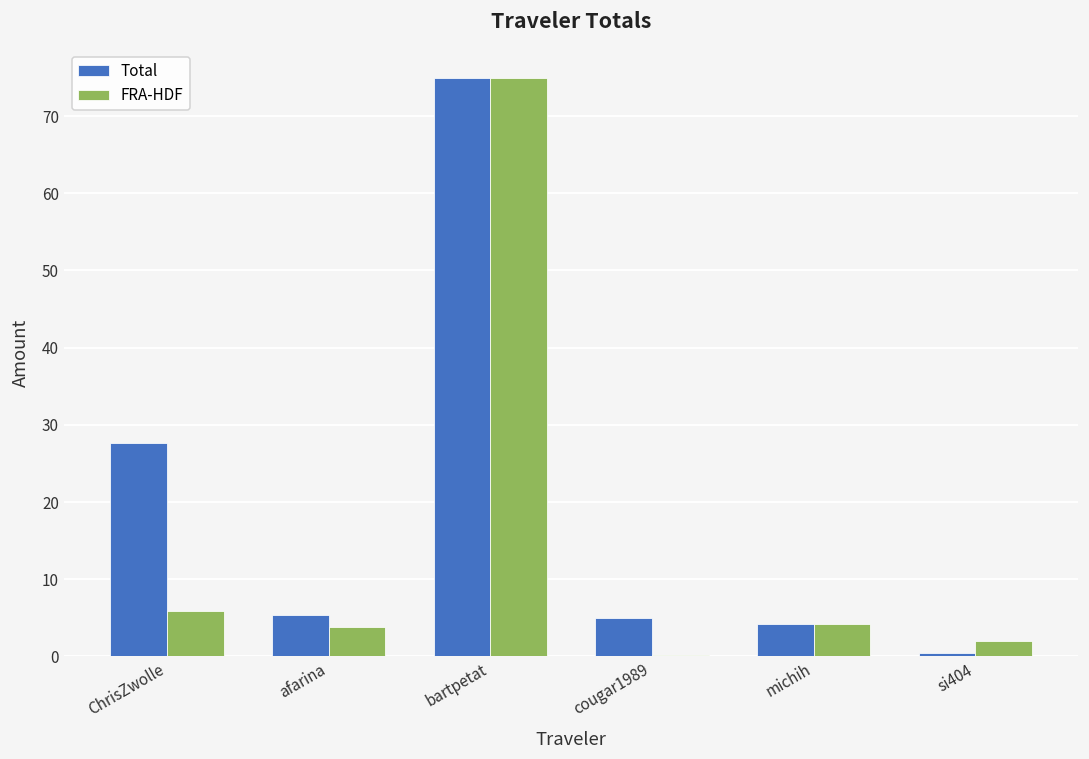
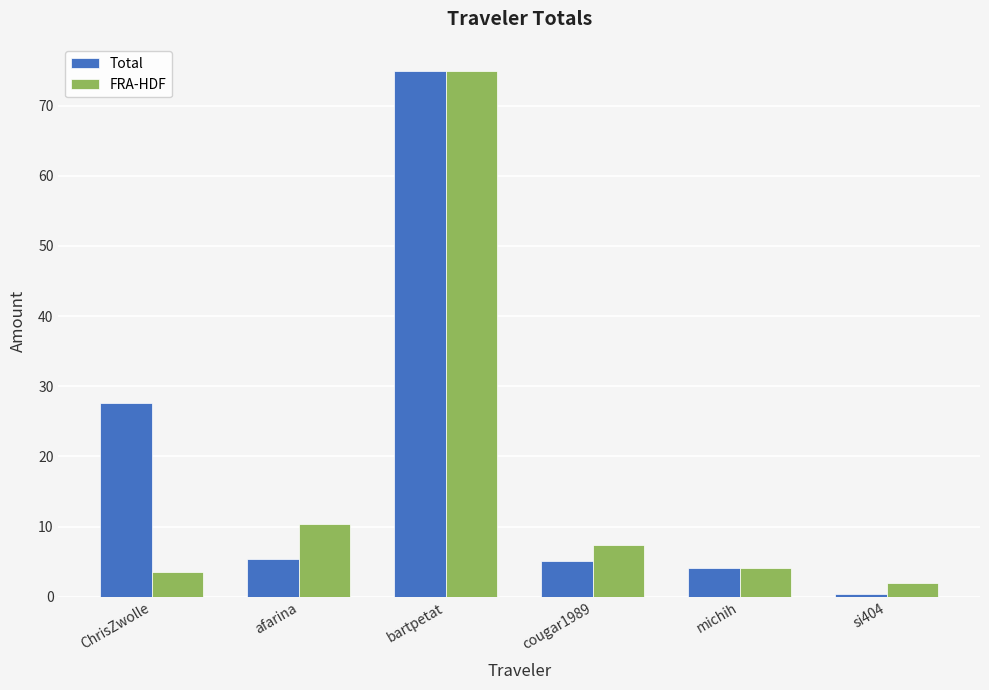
FRA-HDF, ChrisZwolle: 6 -> 4
FRA-HDF, afarina: 4 -> 10
FRA-HDF, cougar1989: 0 -> 7
